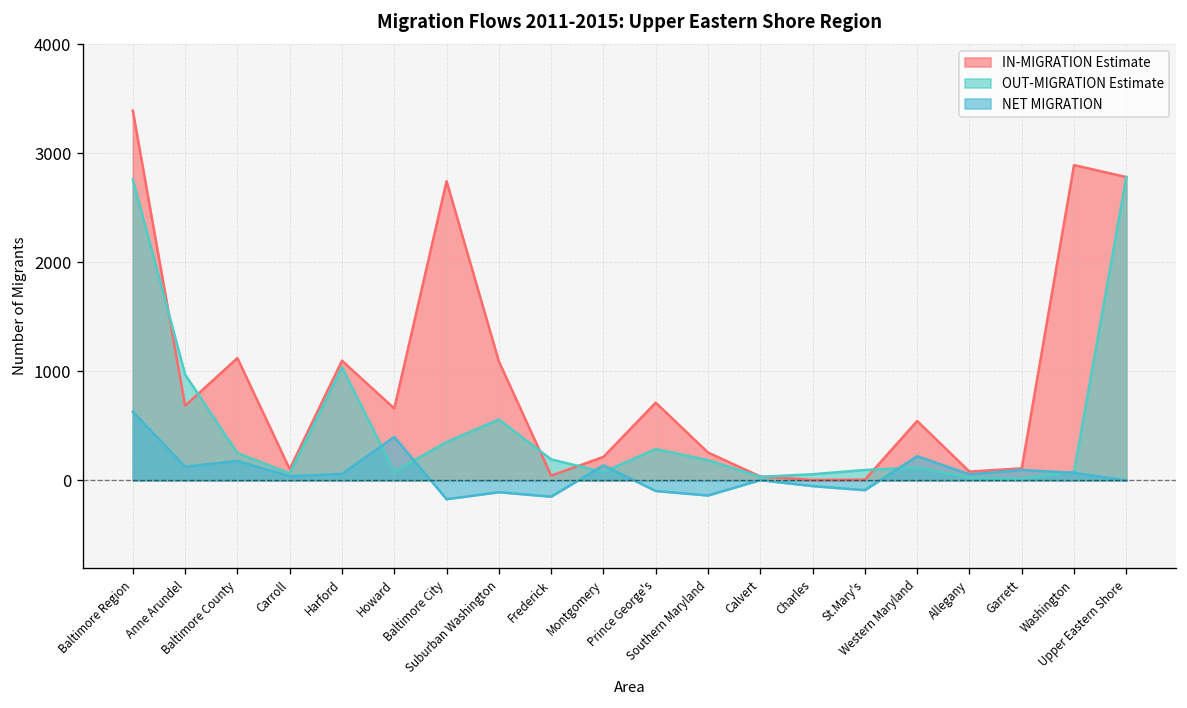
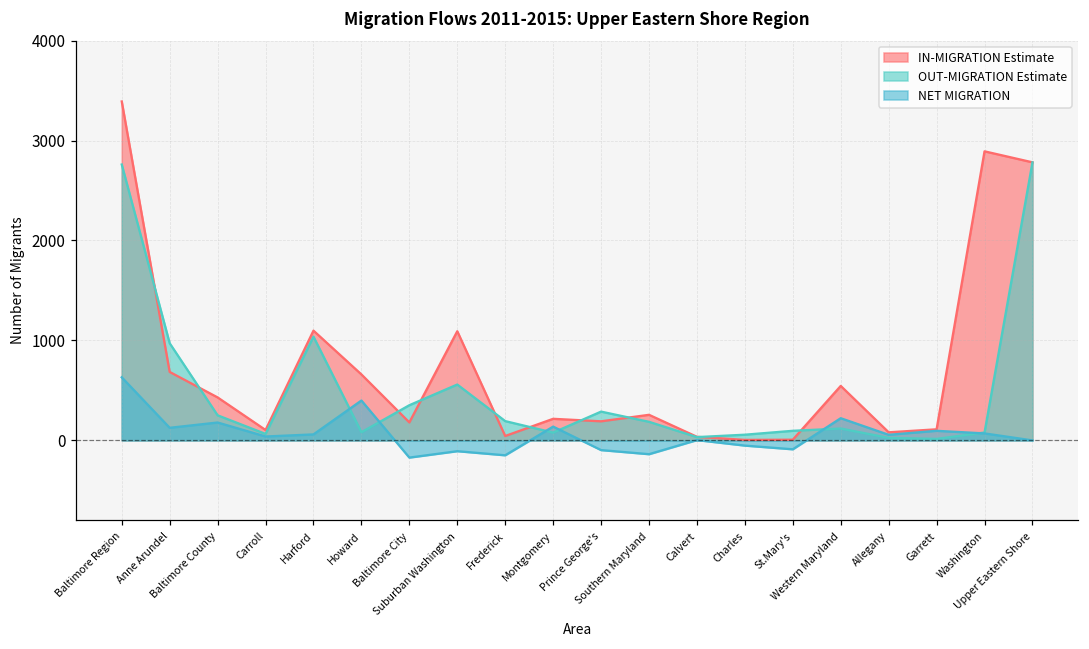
IN-MIGRATION Estimate, Baltimore County: 1100 -> 400
IN-MIGRATION Estimate, Baltimore City: 2700 -> 200
IN-MIGRATION Estimate, Prince George's: 700 -> 200
